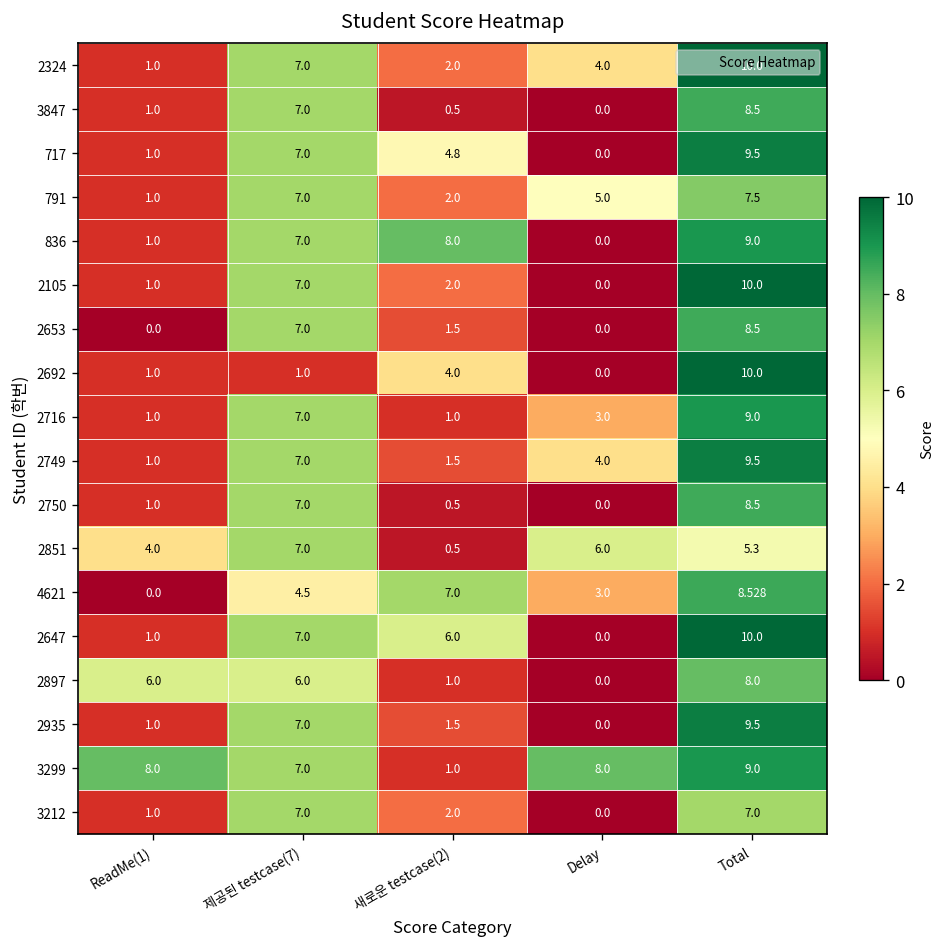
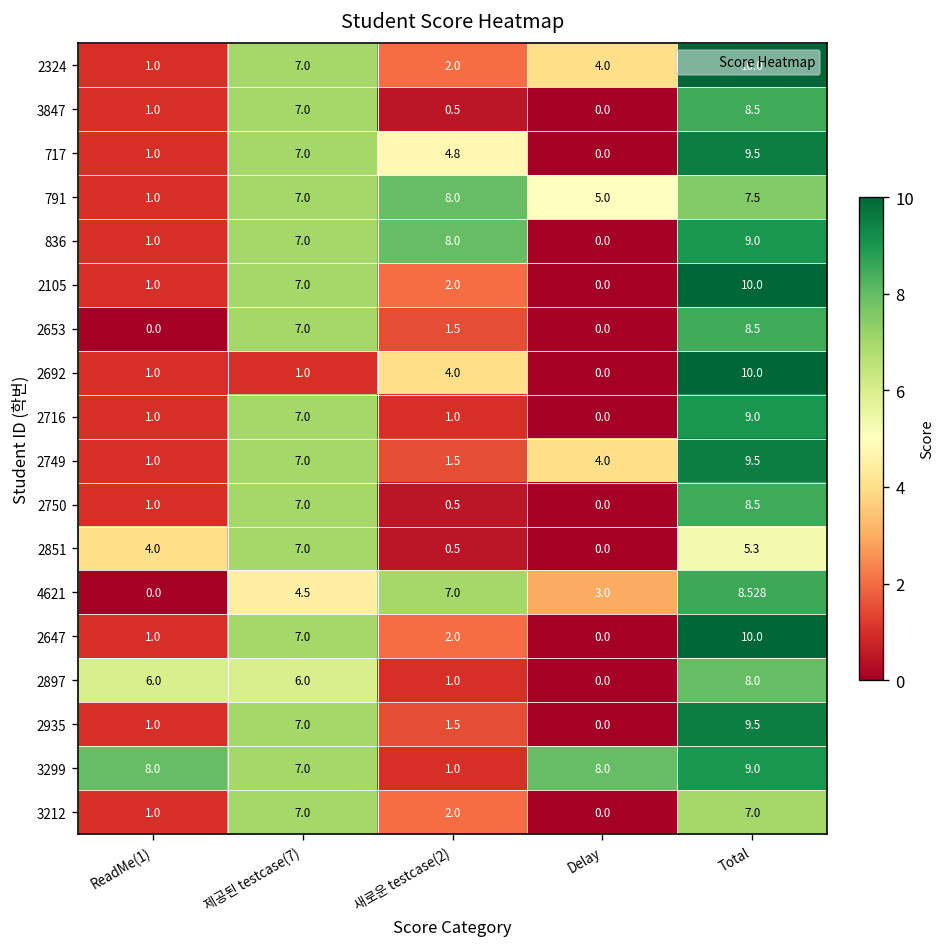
791, 새로운 testcase(2): 2.0 -> 8.0
2716, Delay: 3.0 -> 0.0
2851, Delay: 6.0 -> 0.0
2647, 새로운 testcase(2): 6.0 -> 2.0
